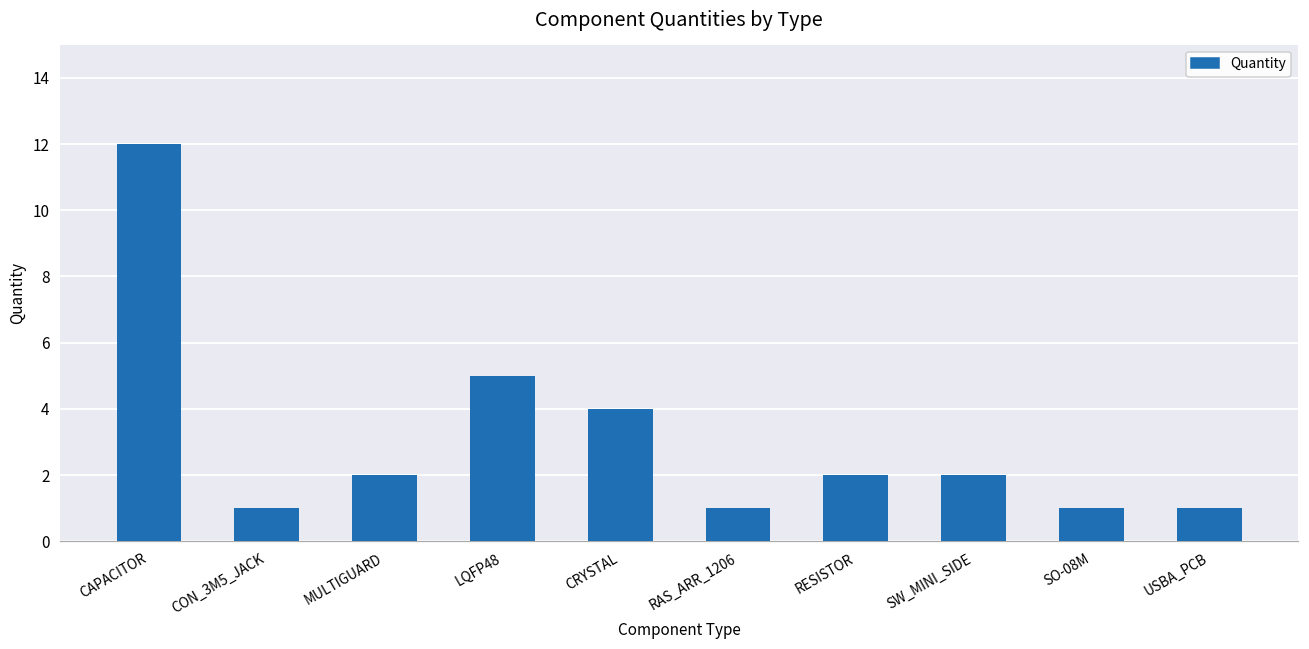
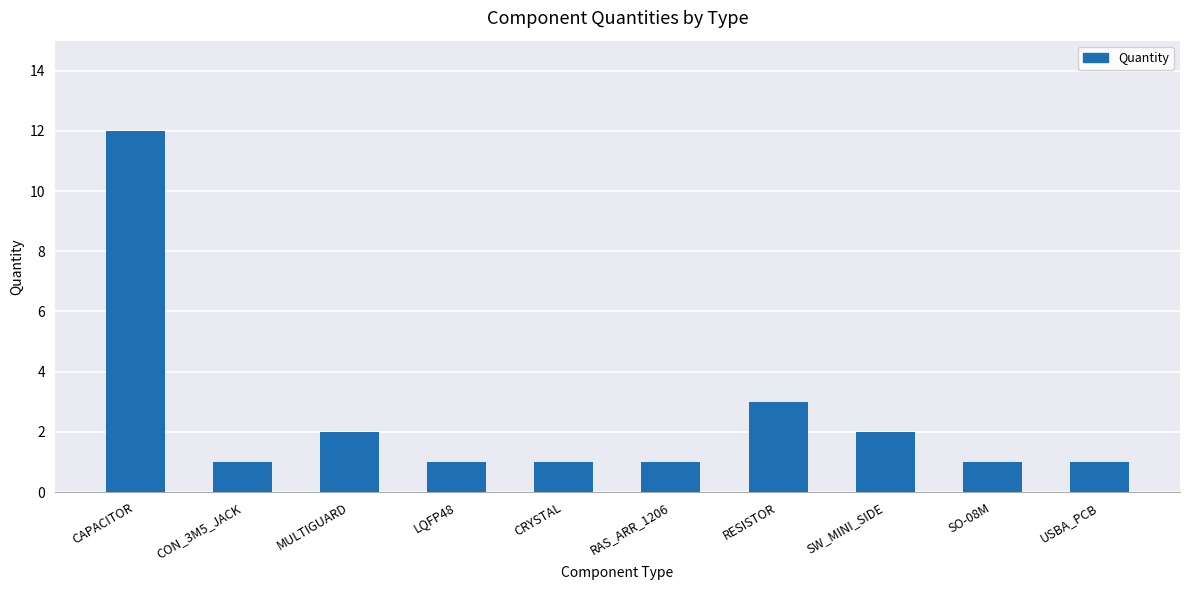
LQFP48: 5 -> 1
CRYSTAL: 4 -> 1
RESISTOR: 2 -> 3
